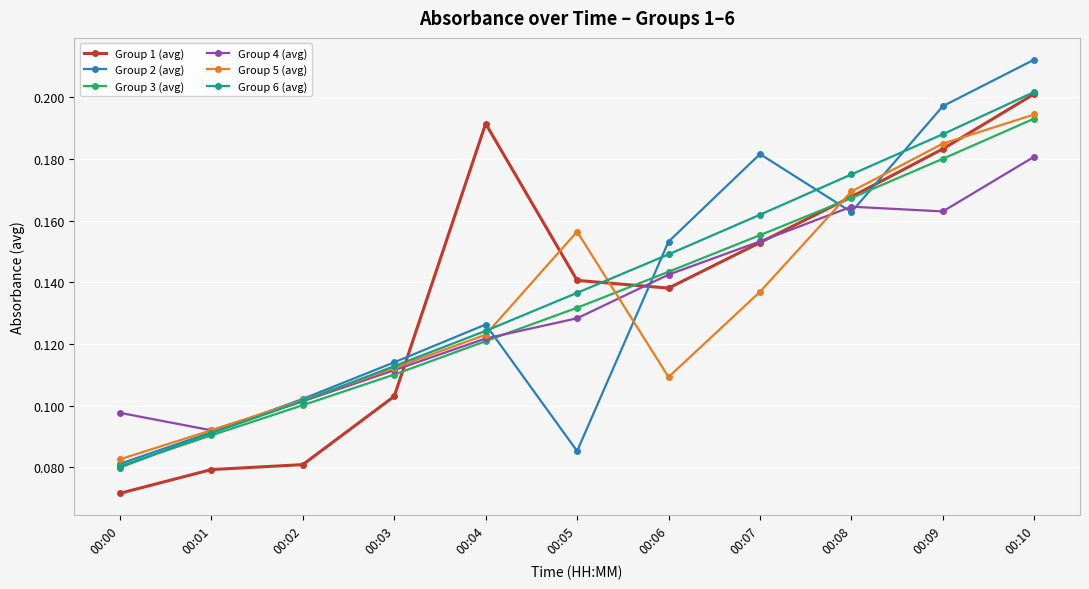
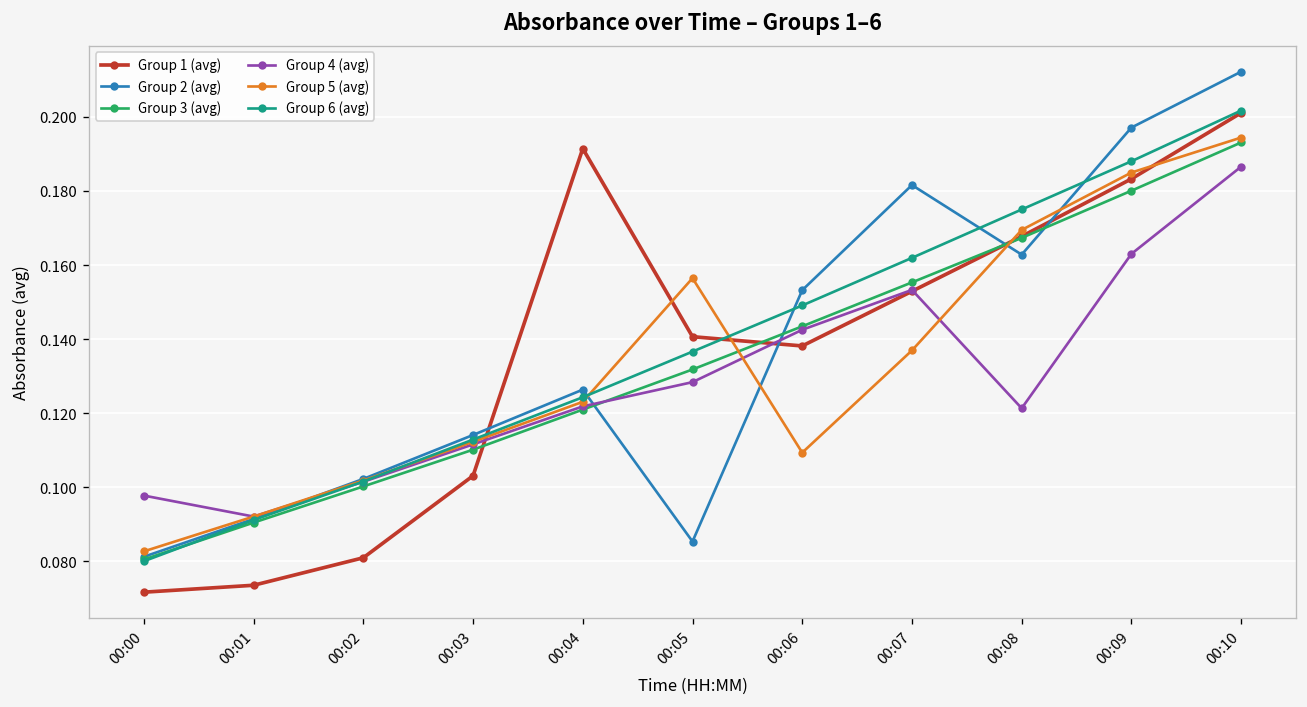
Group 1 (avg), 00:01: 0.079 -> 0.073
Group 4 (avg), 00:08: 0.165 -> 0.121
Group 4 (avg), 00:10: 0.181 -> 0.187
